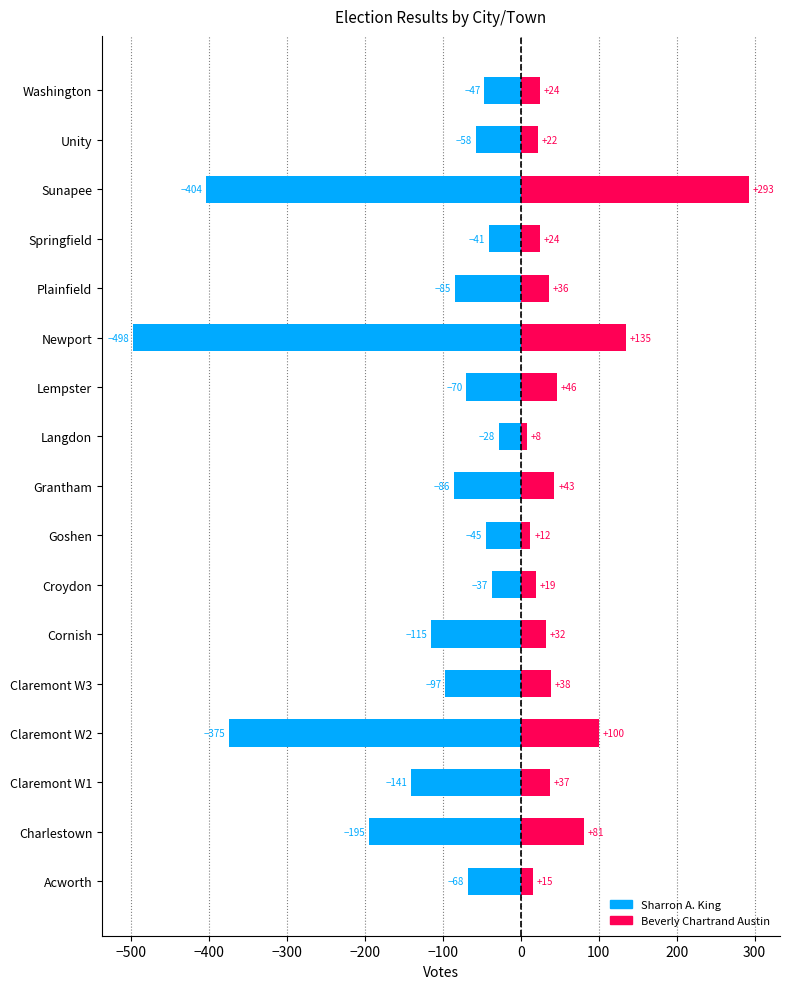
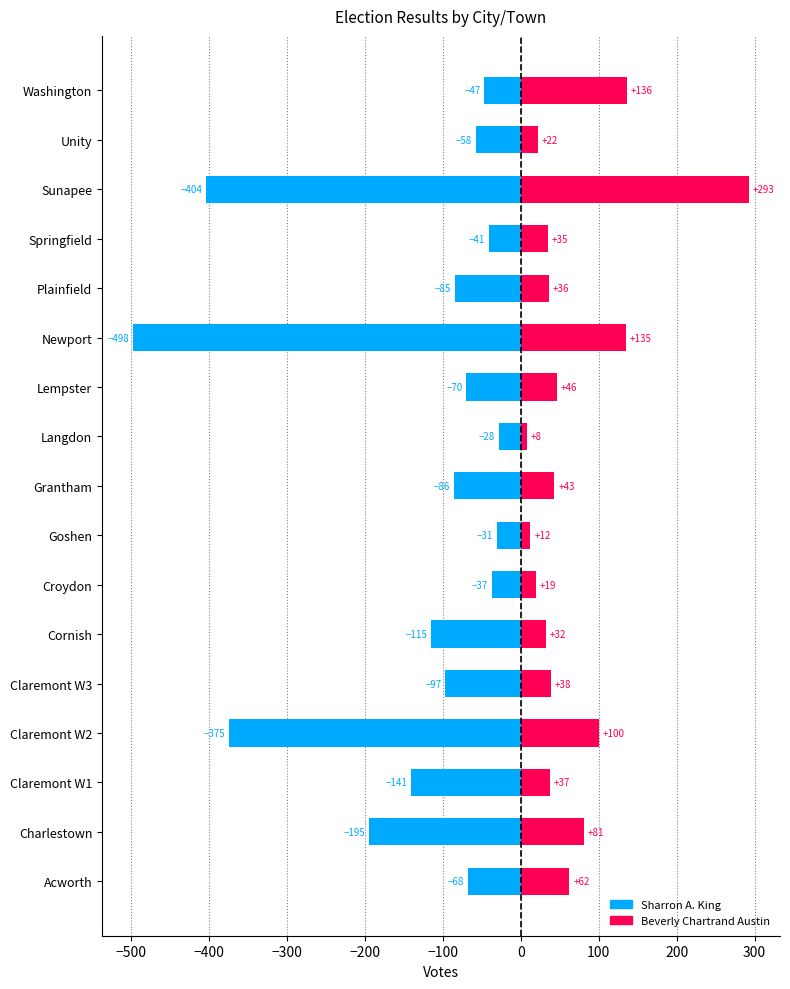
Beverly Chartrand Austin, Washington: +24 -> +136
Beverly Chartrand Austin, Springfield: +24 -> +35
Sharron A. King, Goshen: -45 -> -31
Beverly Chartrand Austin, Acworth: +15 -> +62
